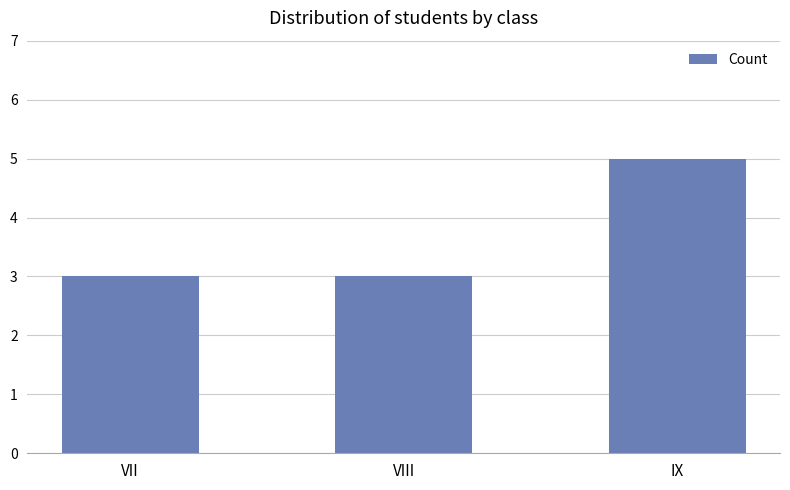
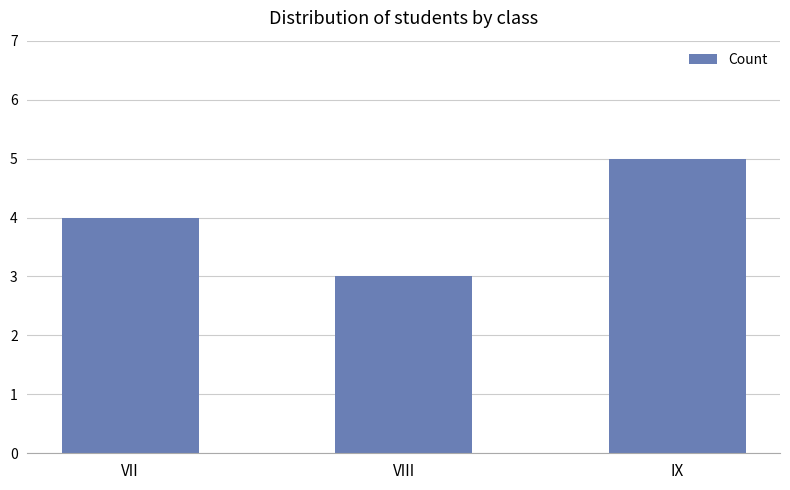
VII: 3 -> 4
